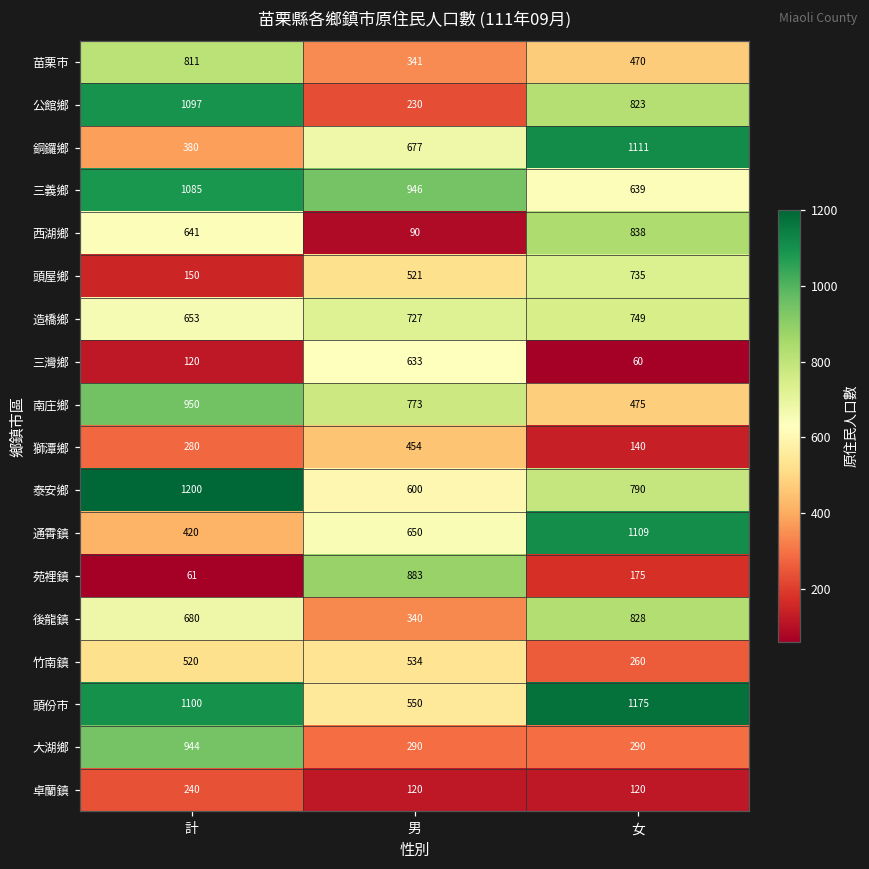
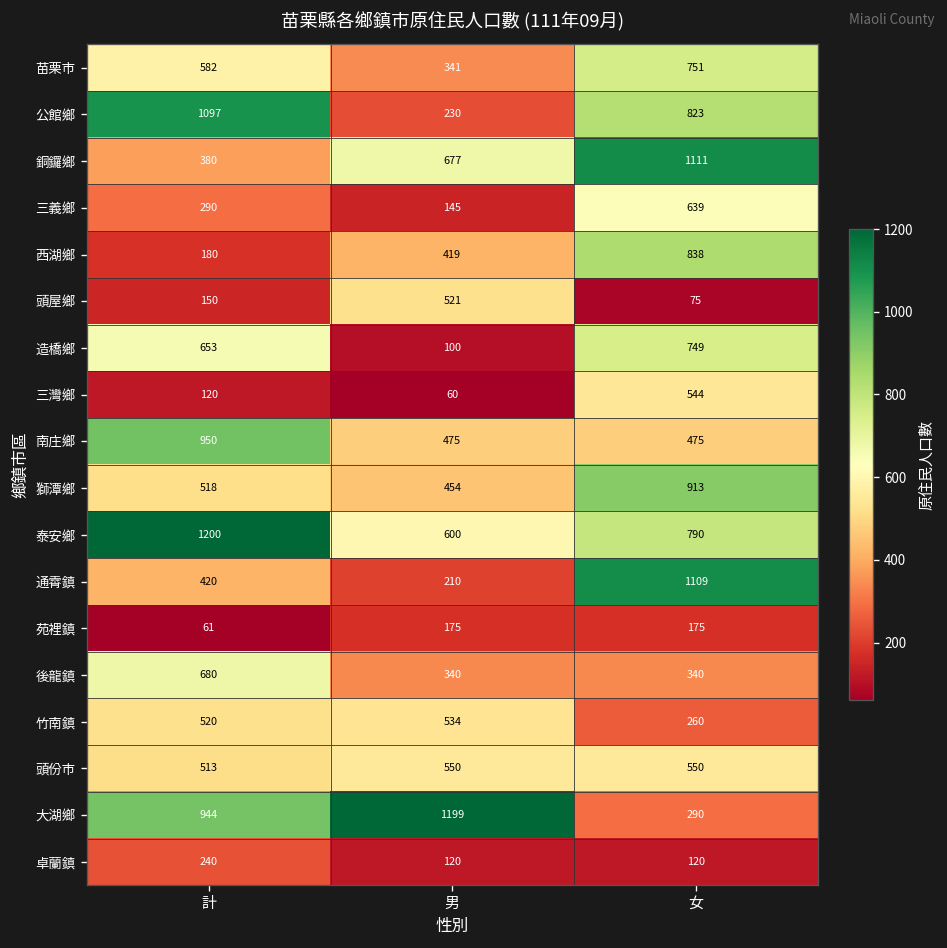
苗栗市, 計: 811 -> 582
苗栗市, 女: 470 -> 751
三義鄉, 計: 1085 -> 290
三義鄉, 男: 946 -> 145
西湖鄉, 計: 641 -> 180
西湖鄉, 男: 90 -> 419
頭屋鄉, 女: 735 -> 75
造橋鄉, 男: 727 -> 100
三灣鄉, 男: 633 -> 60
三灣鄉, 女: 60 -> 544
南庄鄉, 男: 773 -> 475
獅潭鄉, 計: 280 -> 518
獅潭鄉, 女: 140 -> 913
通霄鎮, 男: 650 -> 210
苑裡鎮, 男: 883 -> 175
後龍鎮, 女: 828 -> 340
頭份市, 計: 1100 -> 513
頭份市, 女: 1175 -> 550
大湖鄉, 男: 290 -> 1199
